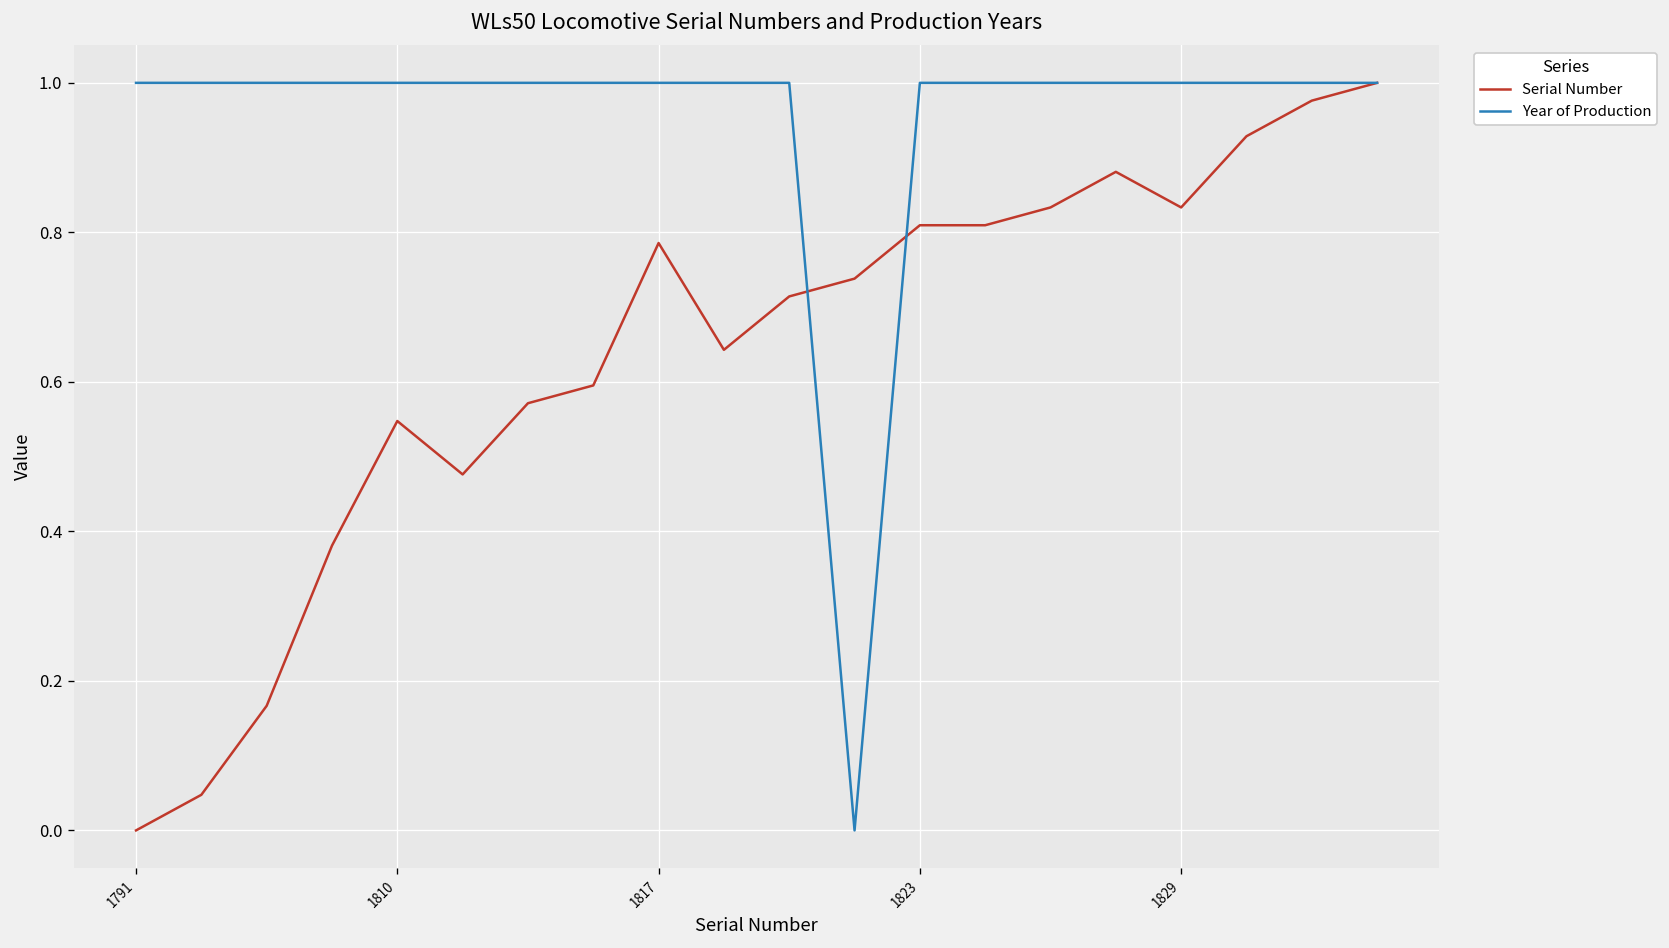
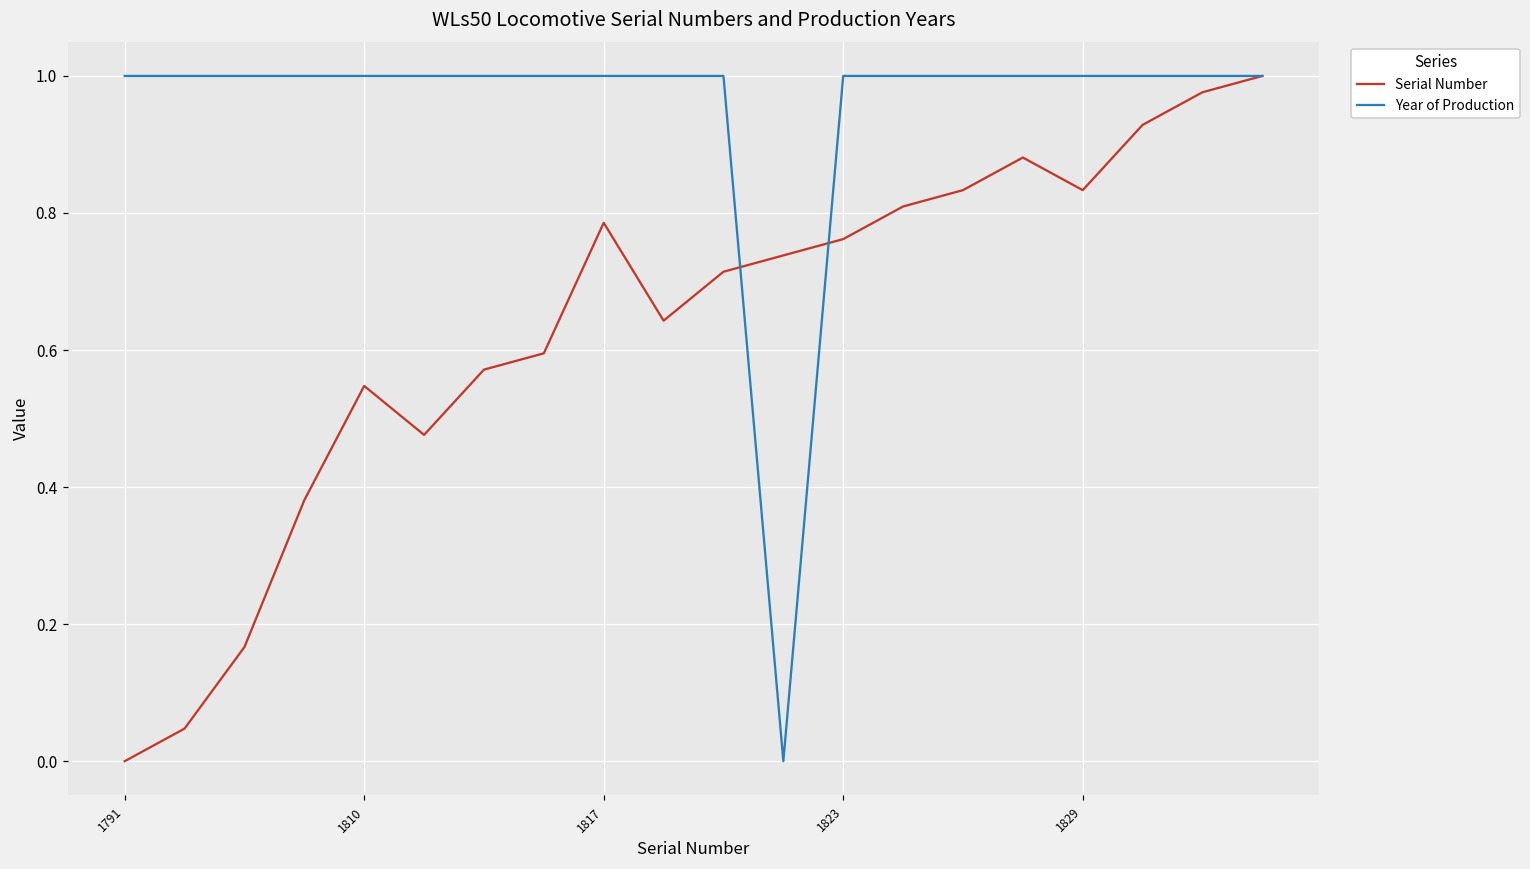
Serial Number, 1823: 0.81 -> 0.76
